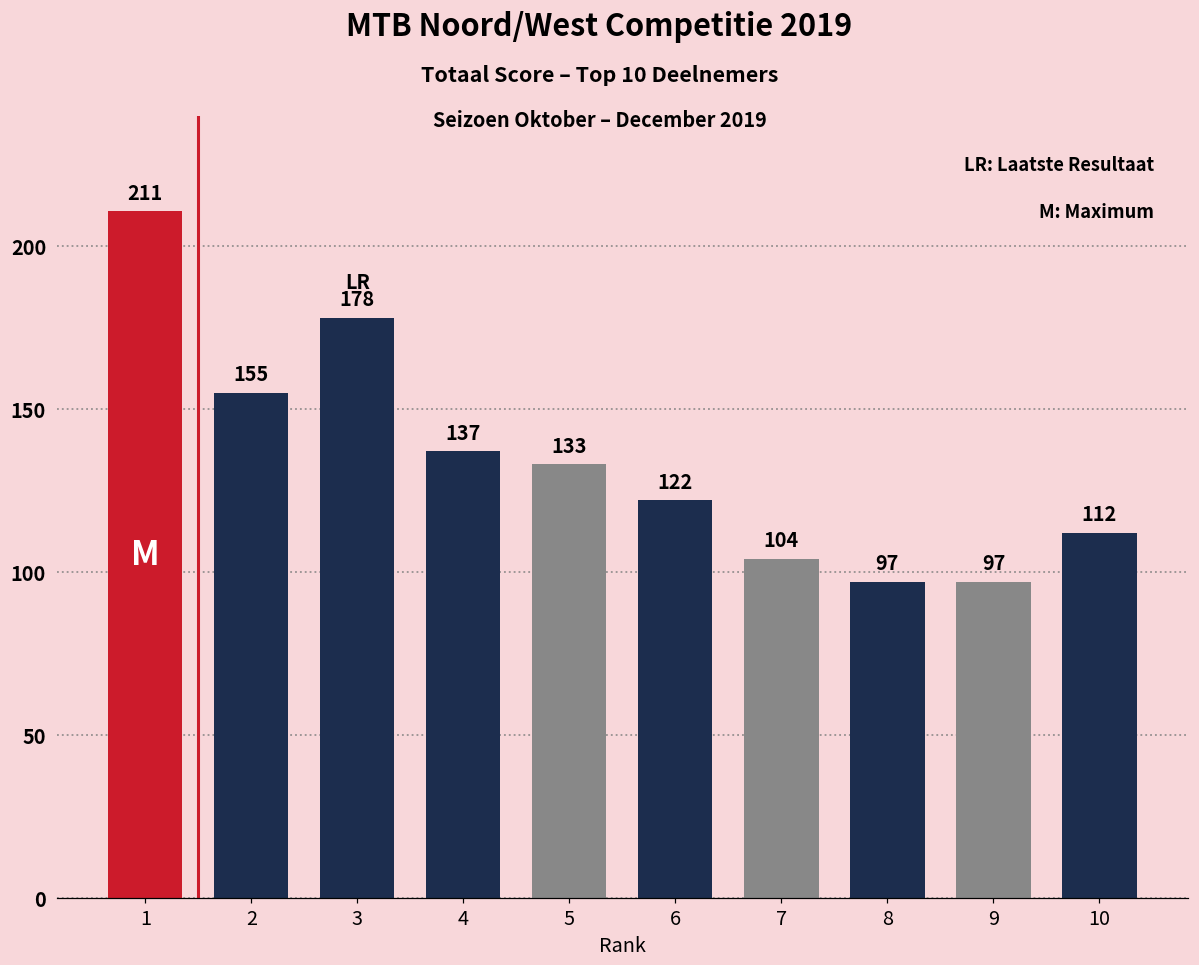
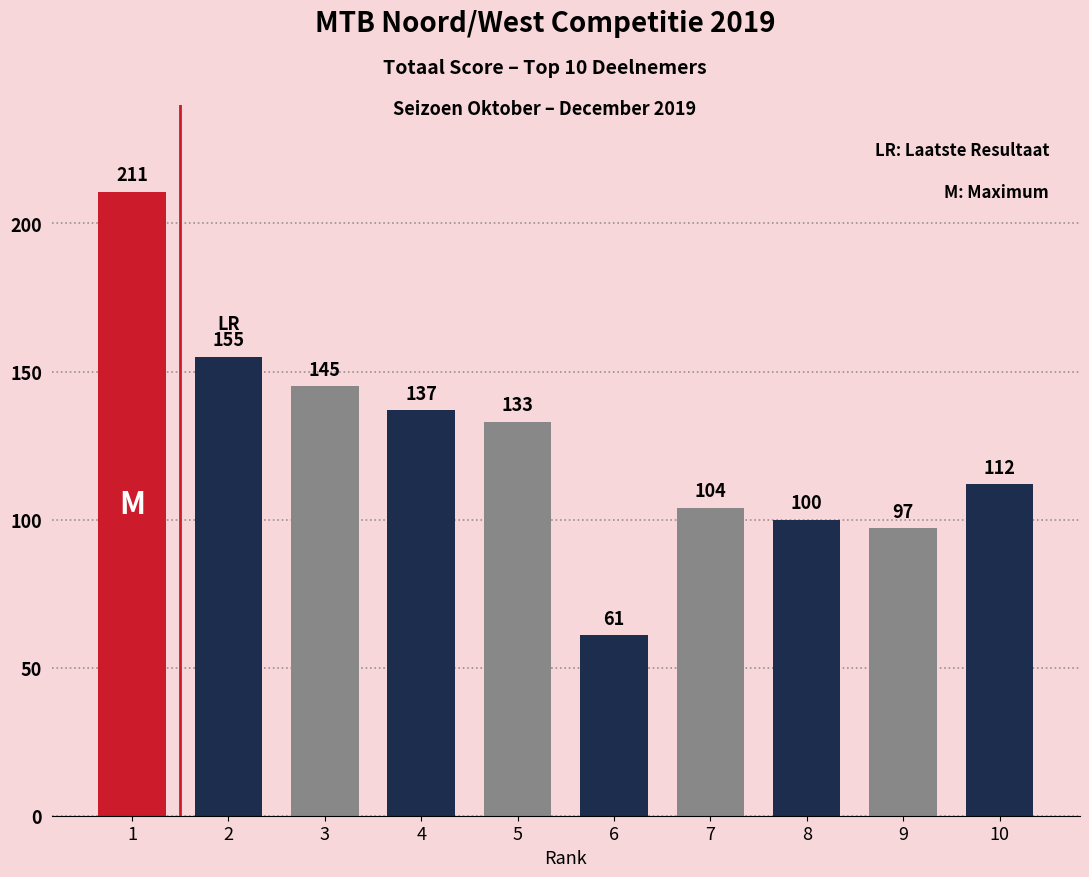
3: 178 -> 145
6: 122 -> 61
8: 97 -> 100
